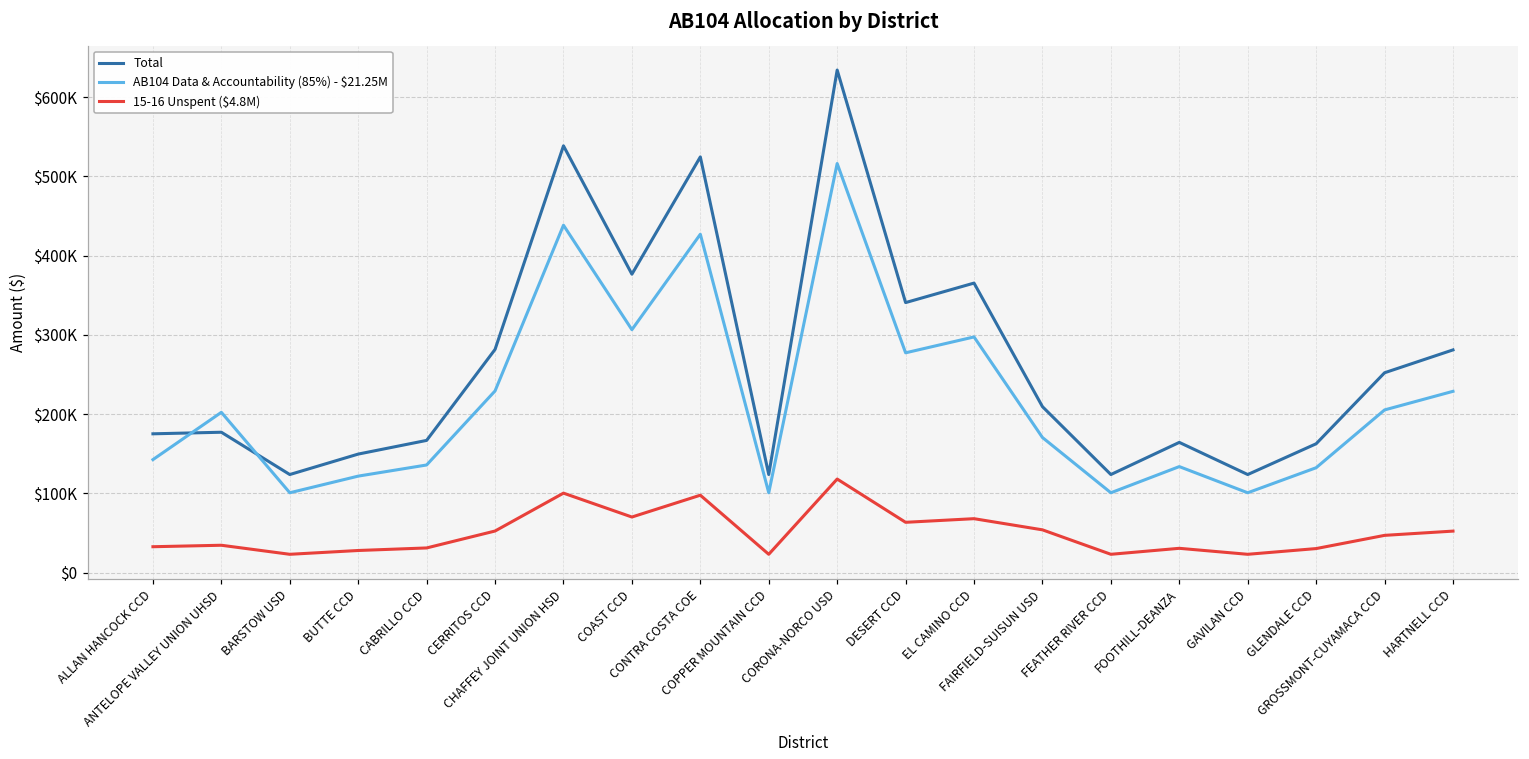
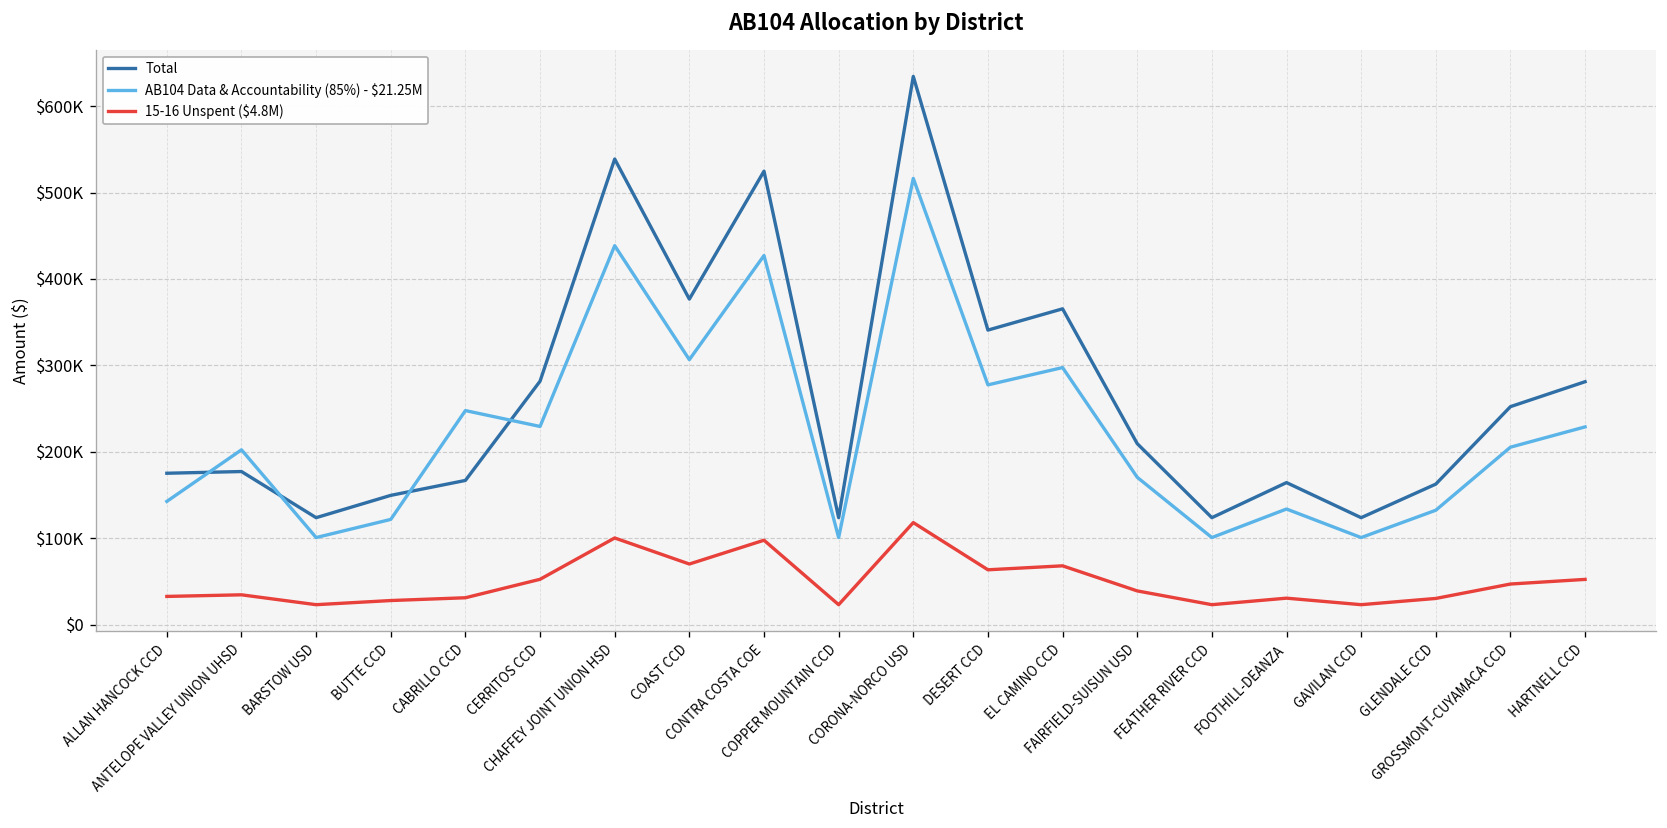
AB104 Data & Accountability (85%) - $21.25M, CABRILLO CCD: $140000 -> $250000
15-16 Unspent ($4.8M), FAIRFIELD-SUISUN USD: $50000 -> $40000
